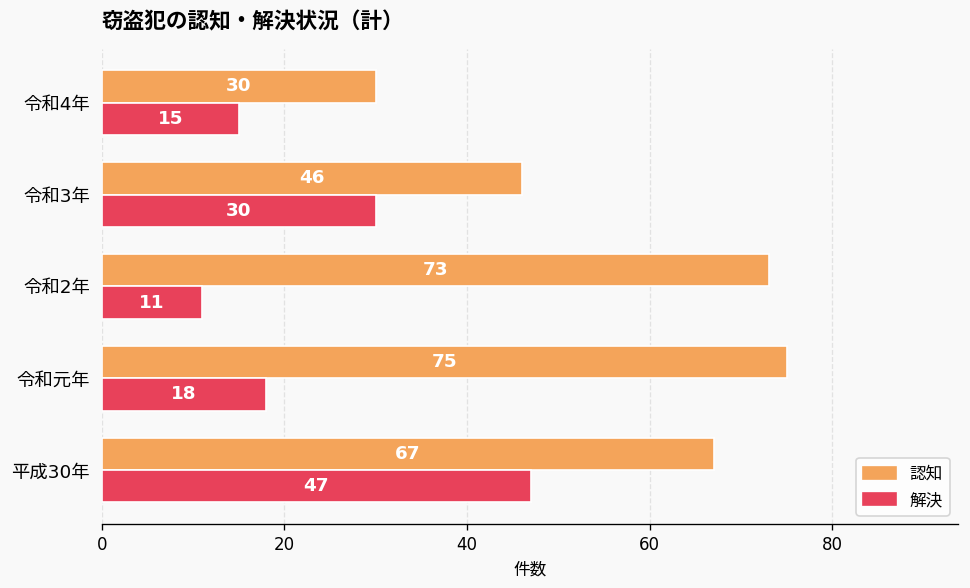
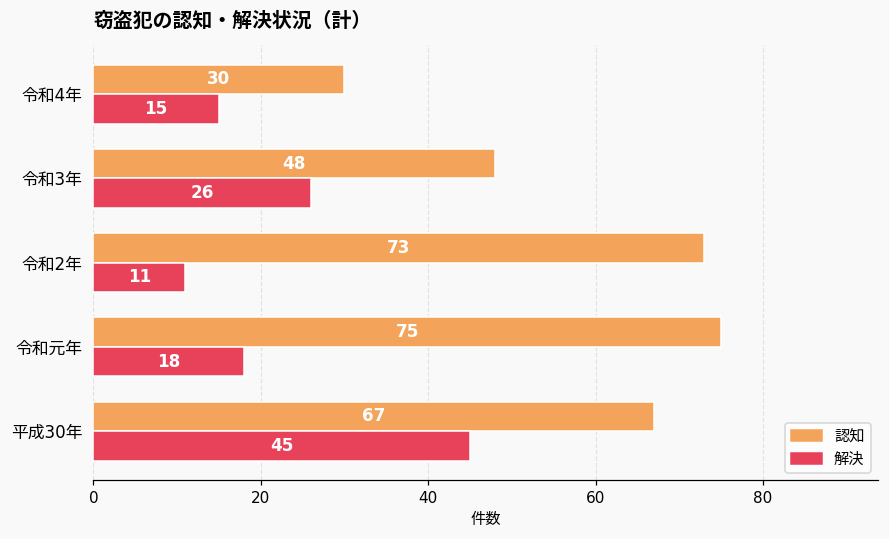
認知, 令和3年: 46 -> 48
解決, 令和3年: 30 -> 26
解決, 平成30年: 47 -> 45
